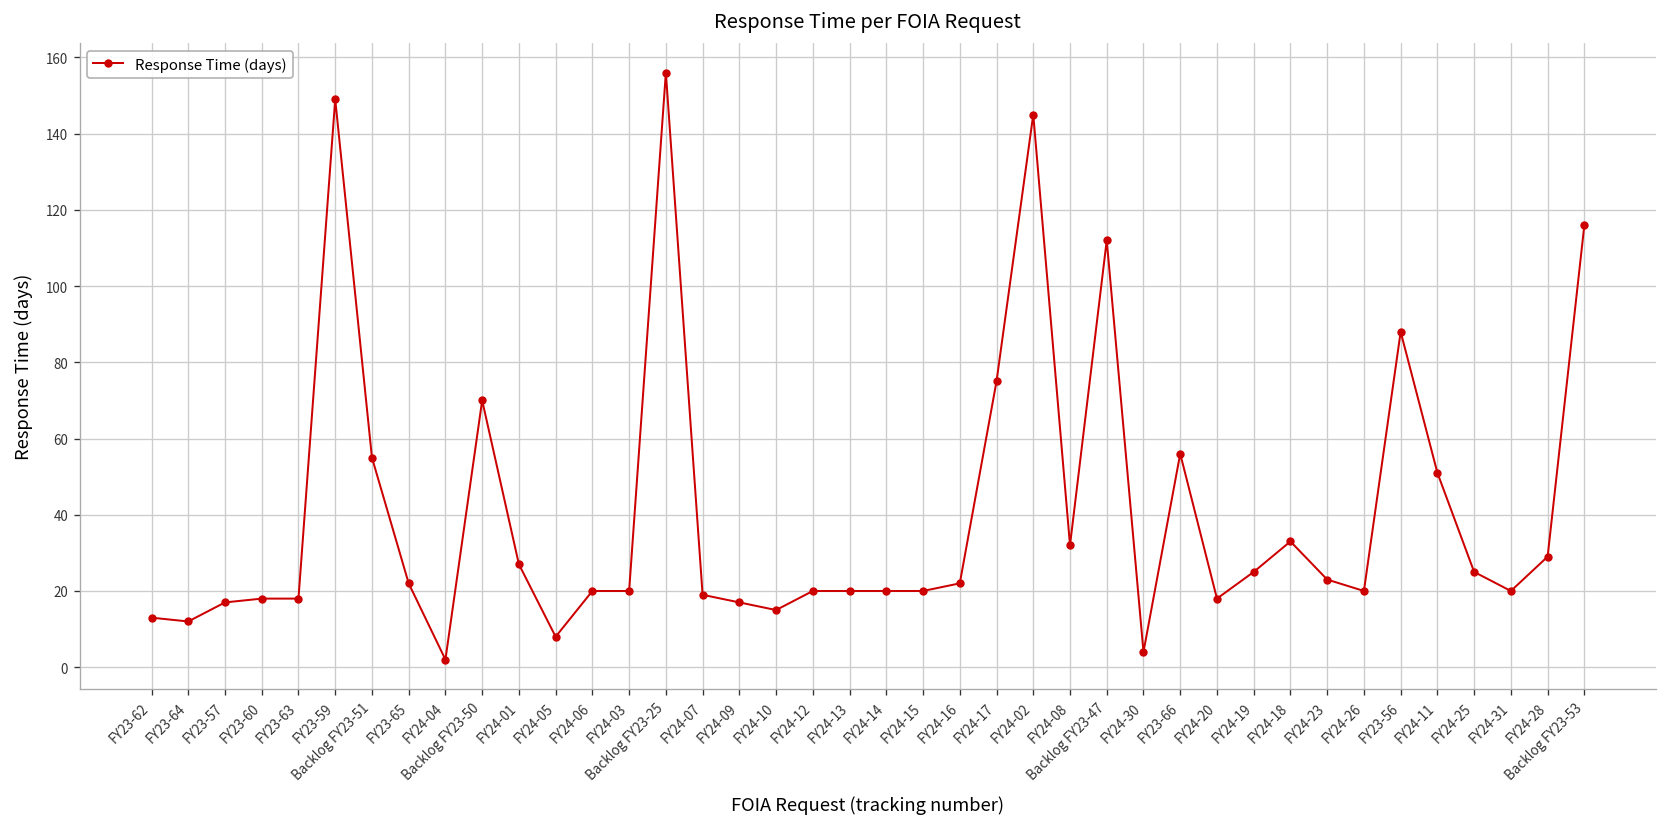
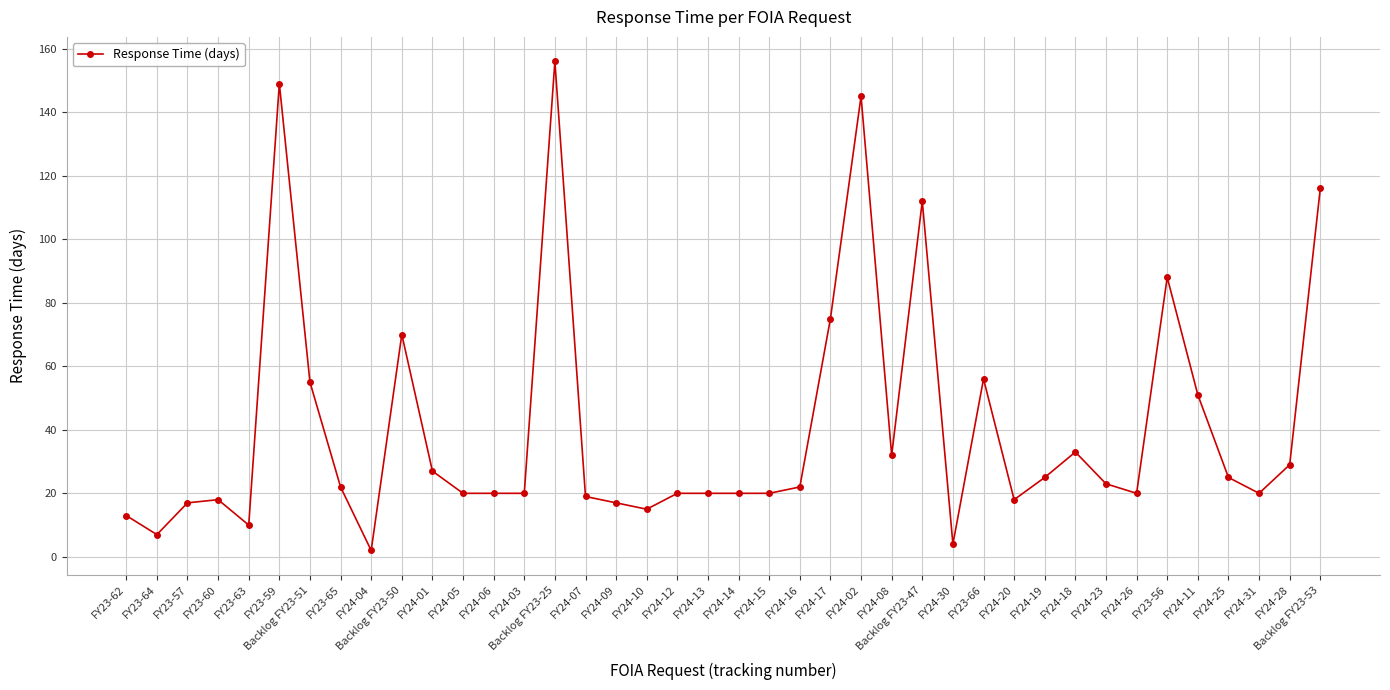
FY23-64: 12 -> 7
FY23-63: 18 -> 10
FY24-05: 8 -> 20
